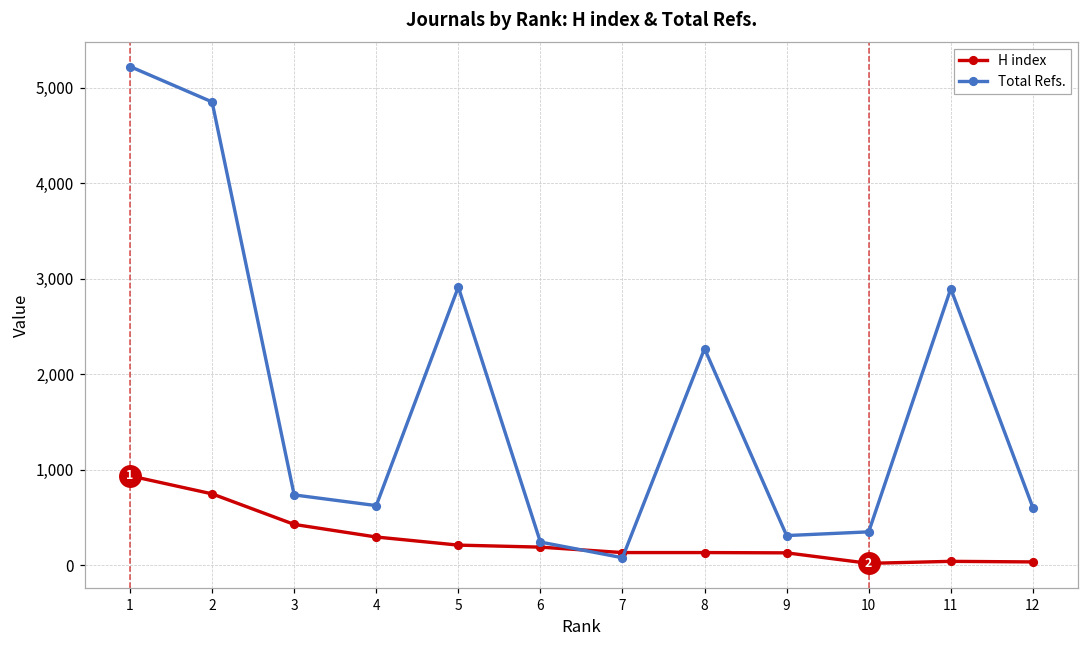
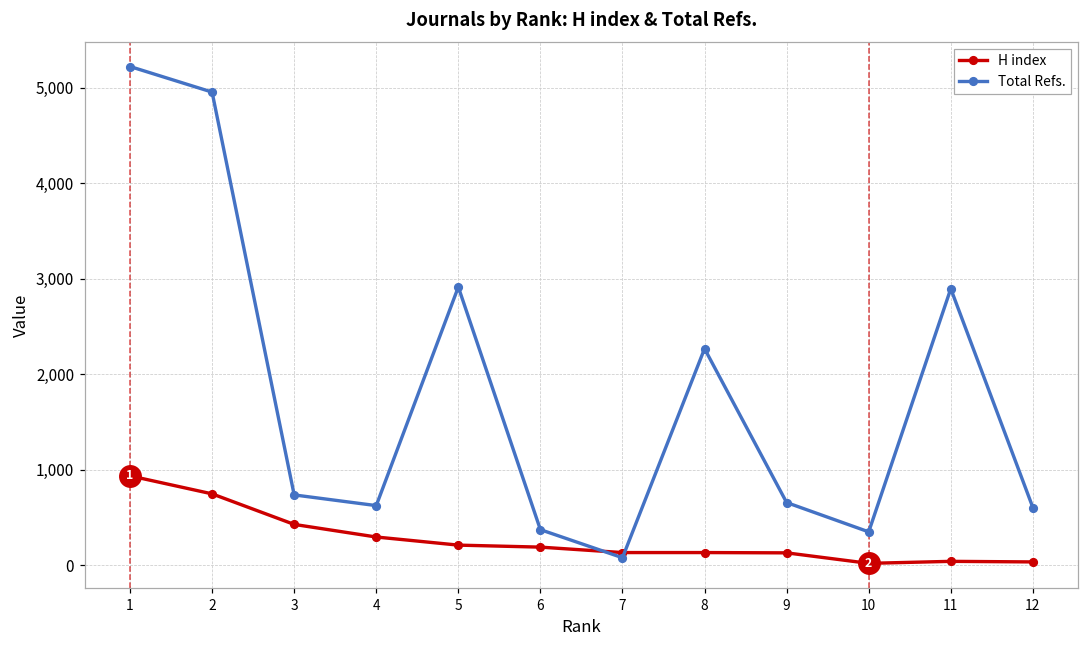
Total Refs., 2: 4,900 -> 5,000
Total Refs., 6: 200 -> 400
Total Refs., 9: 300 -> 700
